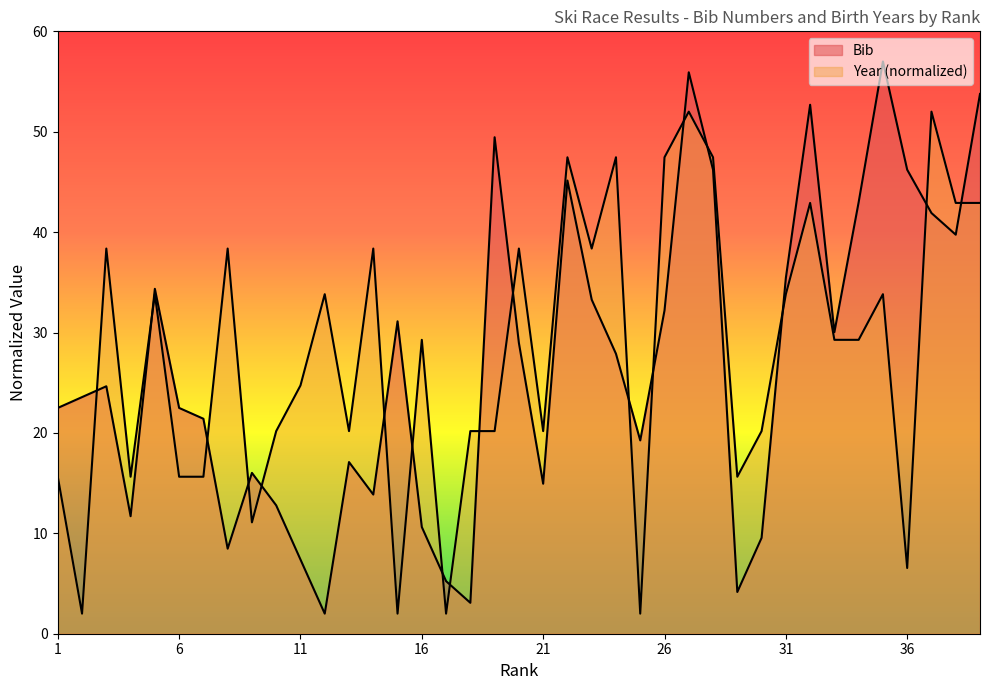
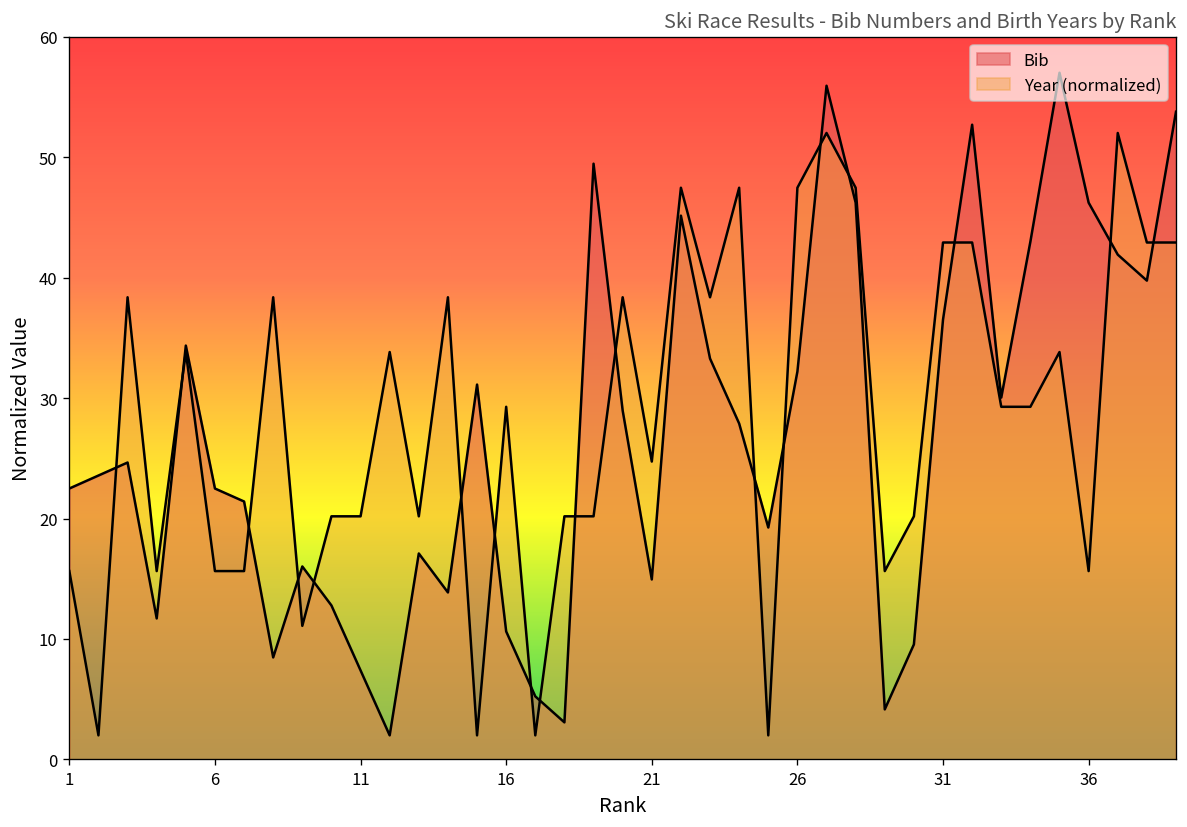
Year (normalized), 11: 24.7 -> 20.2
Year (normalized), 21: 20.2 -> 24.7
Bib, 31: 35.4 -> 36.5
Year (normalized), 31: 33.8 -> 42.9
Year (normalized), 36: 6.5 -> 15.6
